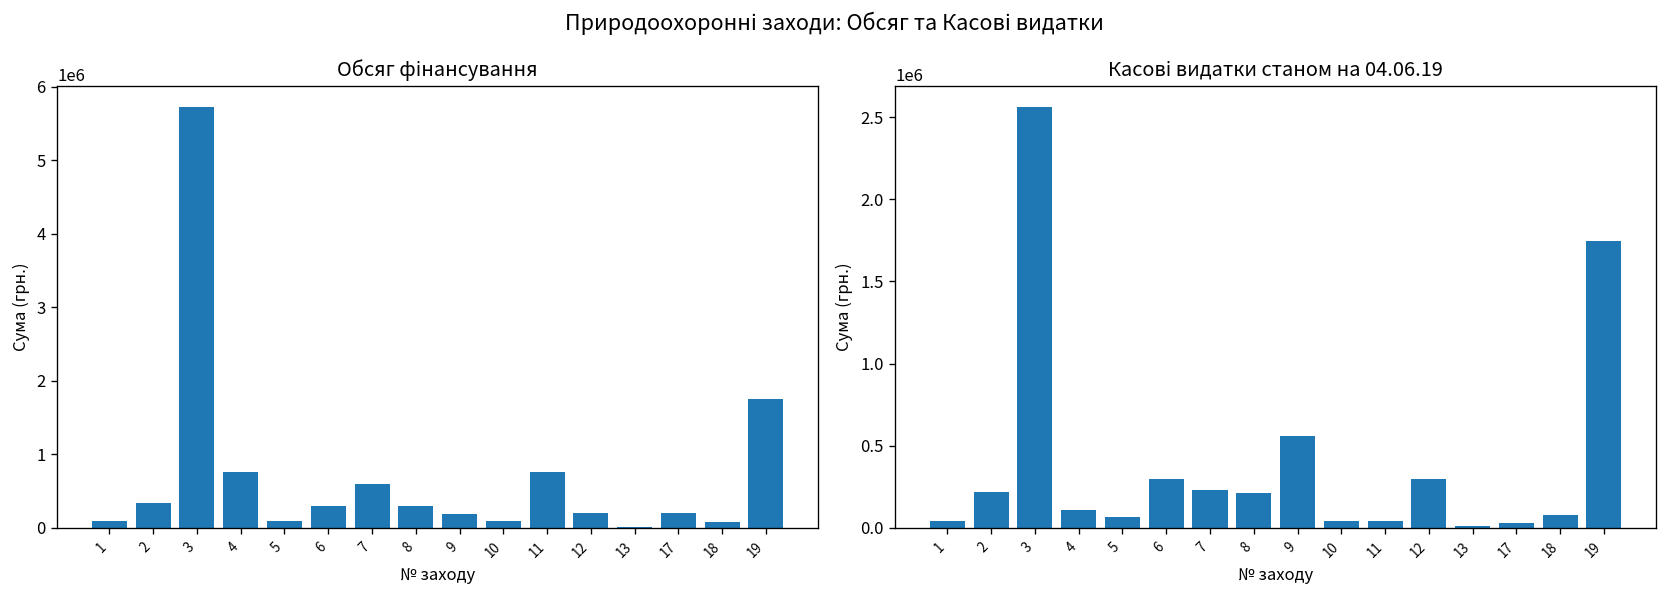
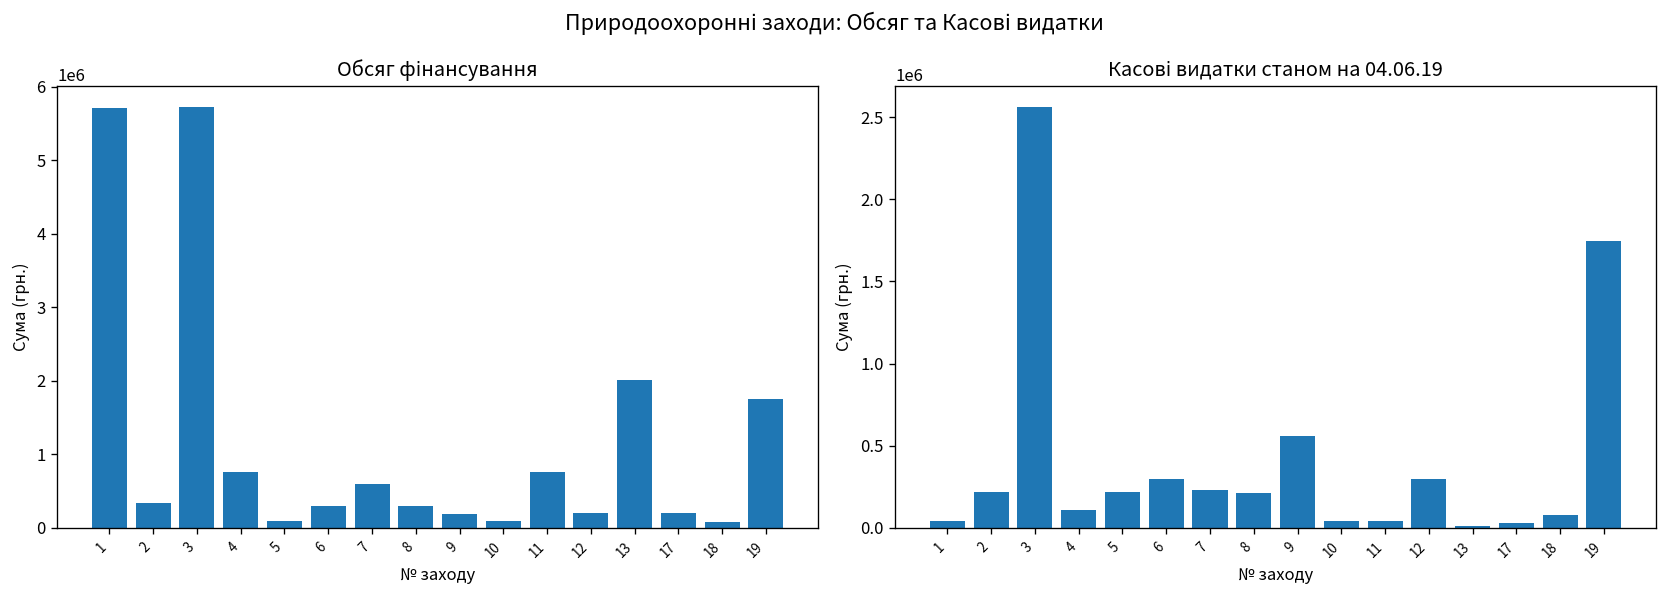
Обсяг фінансування, 1: 100000 -> 5700000
Обсяг фінансування, 13: 0 -> 2000000
Касові видатки станом на 04.06.19, 5: 70000 -> 220000
